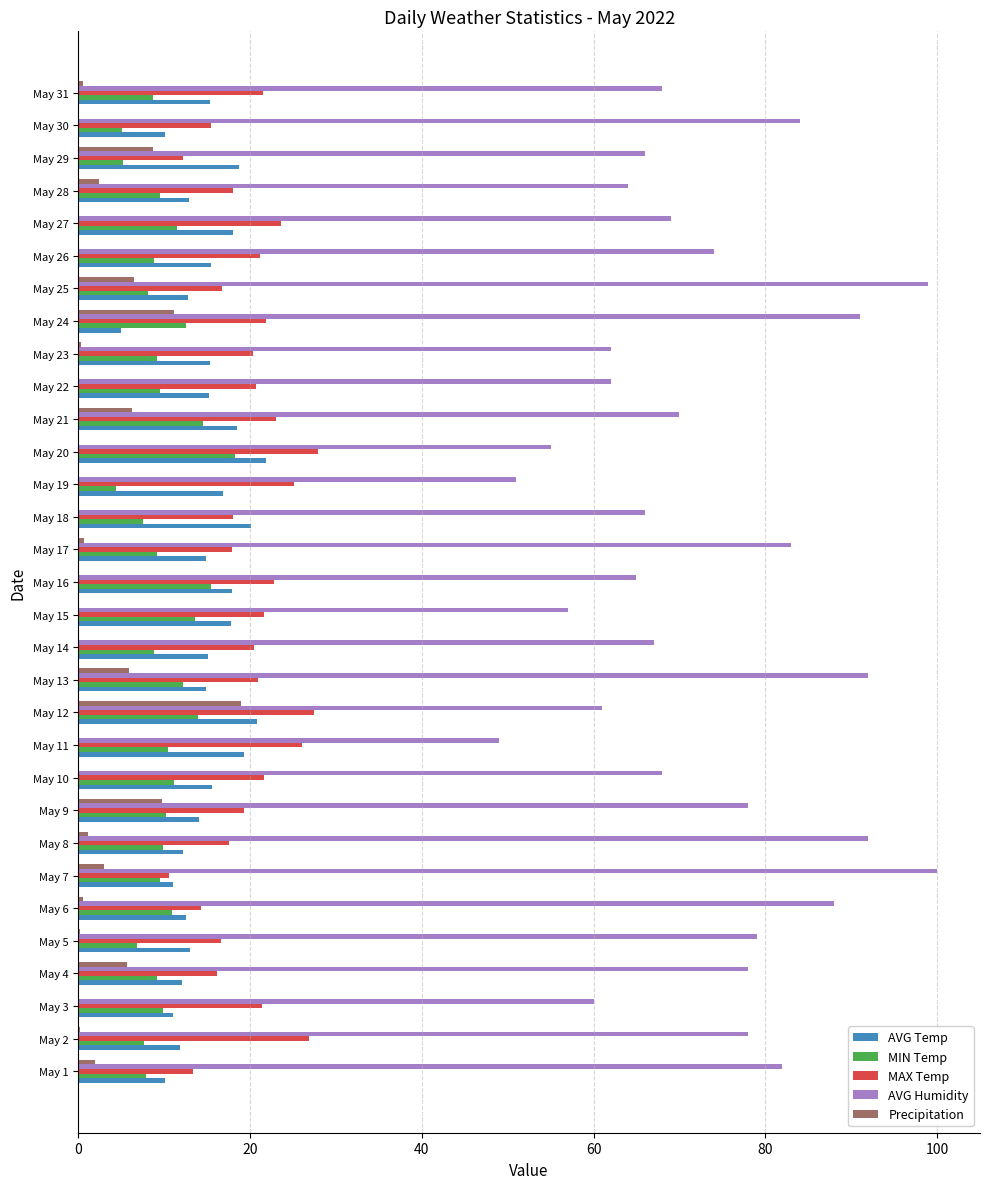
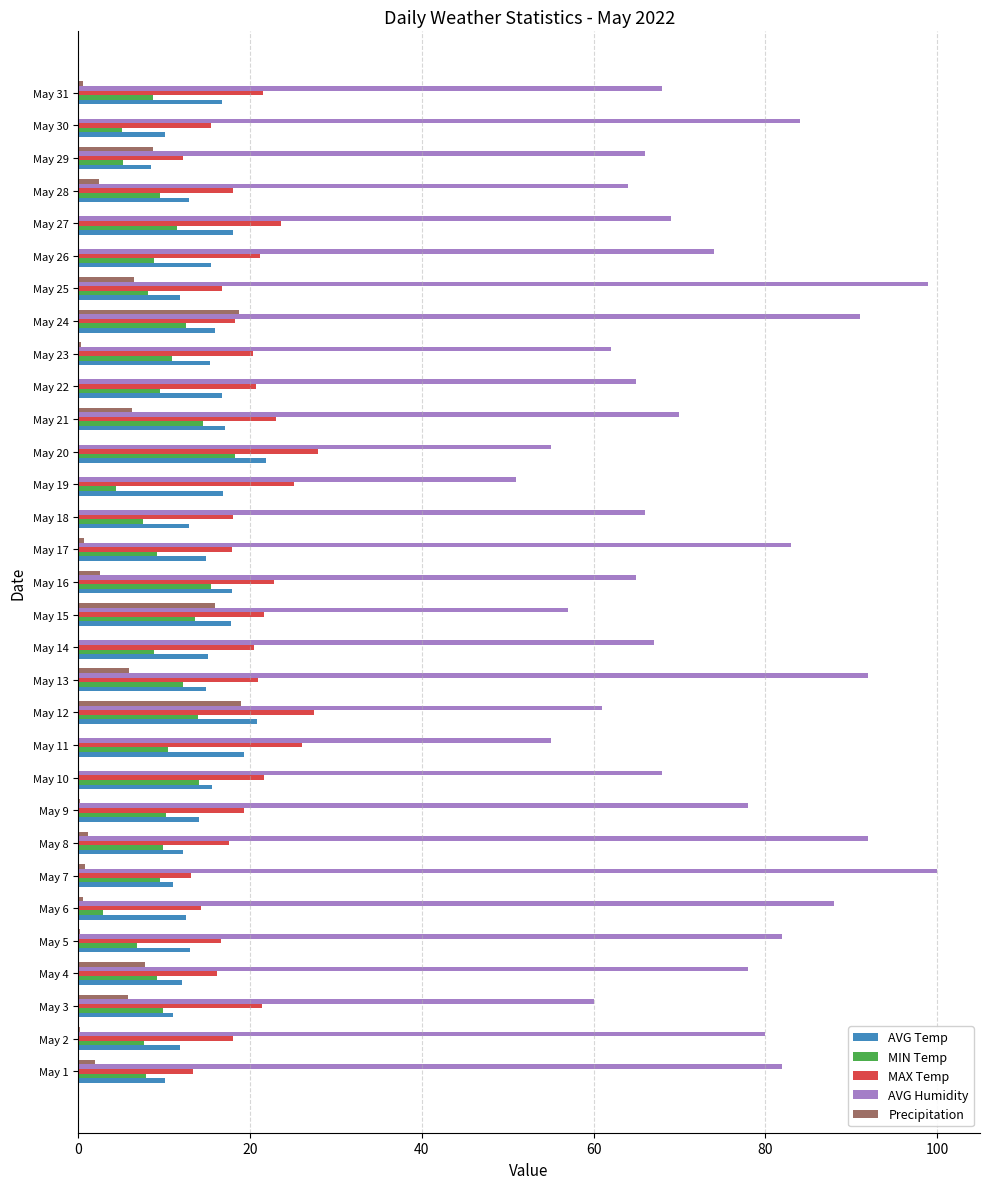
AVG Temp, May 31: 15 -> 17
AVG Temp, May 29: 19 -> 9
AVG Temp, May 25: 13 -> 12
Precipitation, May 24: 11 -> 19
MAX Temp, May 24: 22 -> 18
AVG Temp, May 24: 5 -> 16
MIN Temp, May 23: 9 -> 11
AVG Humidity, May 22: 62 -> 65
AVG Temp, May 22: 15 -> 17
AVG Temp, May 21: 19 -> 17
AVG Temp, May 18: 20 -> 13
Precipitation, May 16: 0 -> 3
Precipitation, May 15: 0 -> 16
AVG Humidity, May 11: 49 -> 55
MIN Temp, May 10: 11 -> 14
Precipitation, May 9: 10 -> 0
Precipitation, May 7: 3 -> 1
MAX Temp, May 7: 11 -> 13
MIN Temp, May 6: 11 -> 3
AVG Humidity, May 5: 79 -> 82
Precipitation, May 4: 6 -> 8
Precipitation, May 3: 0 -> 6
AVG Humidity, May 2: 78 -> 80
MAX Temp, May 2: 27 -> 18
